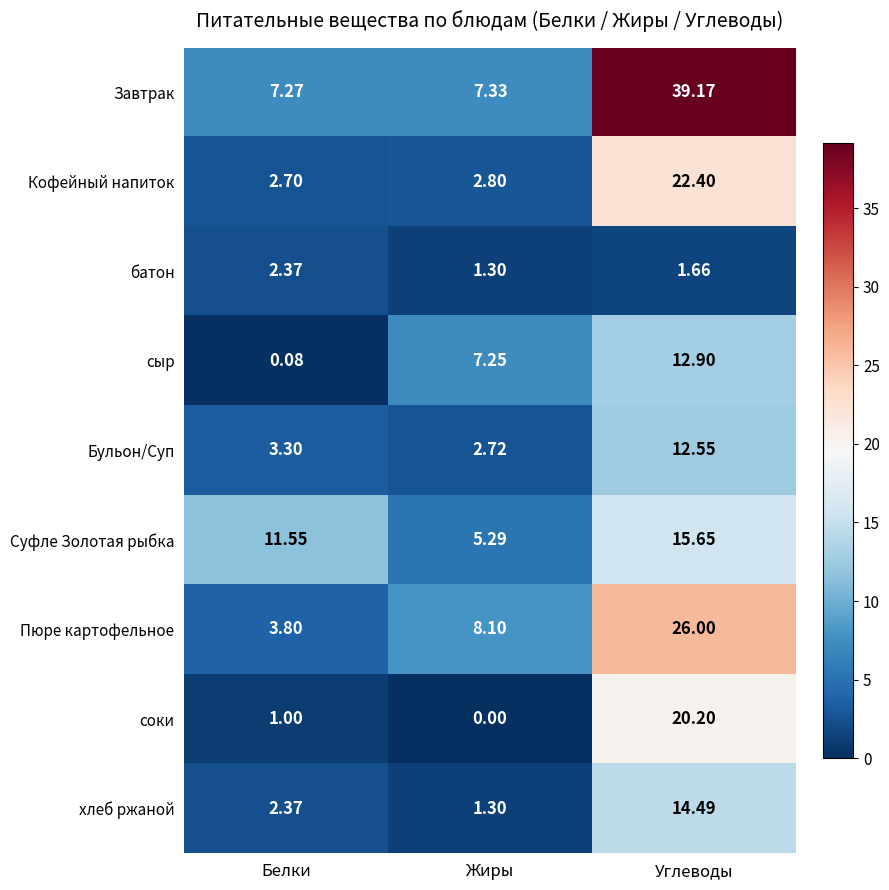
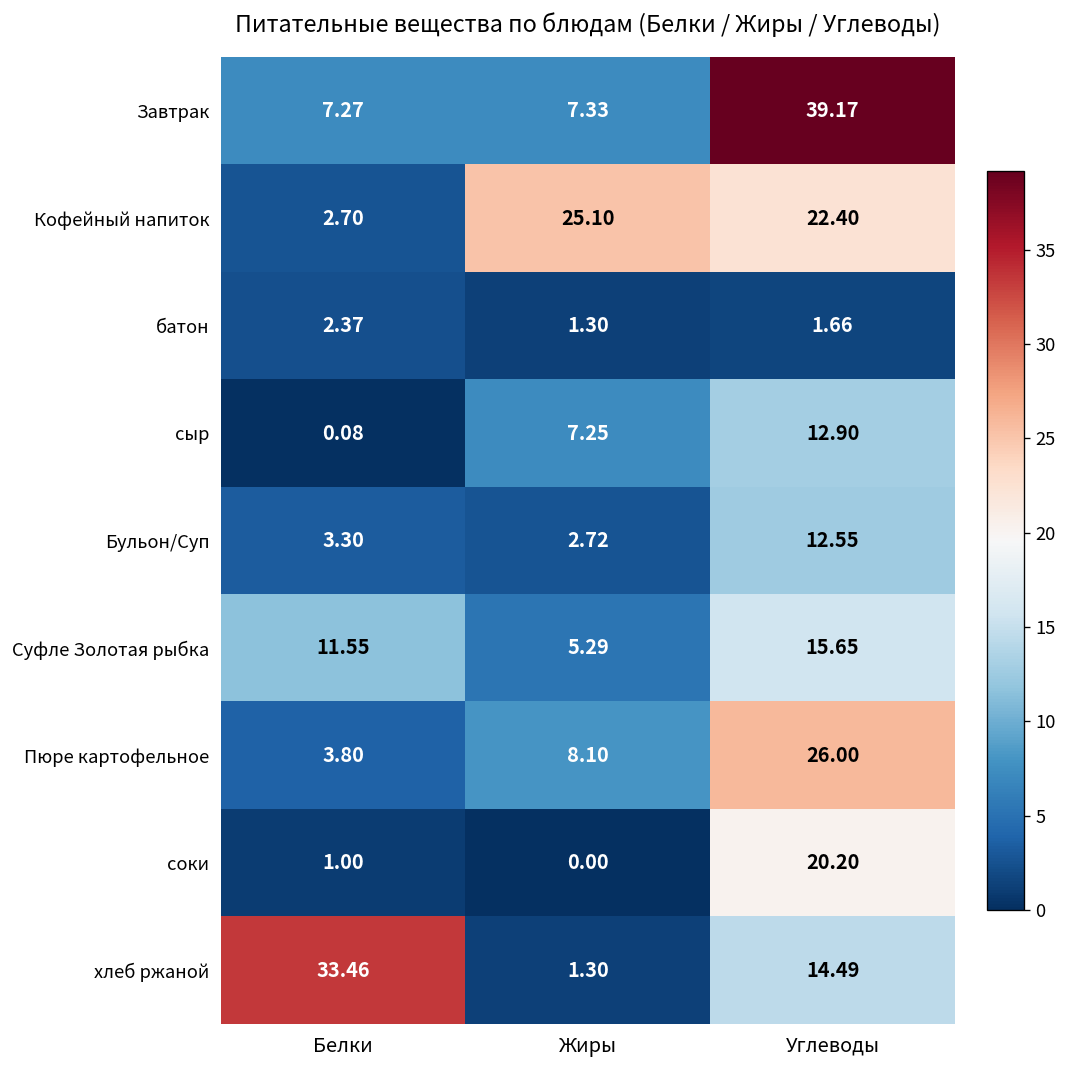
Кофейный напиток, Жиры: 2.80 -> 25.10
хлеб ржаной, Белки: 2.37 -> 33.46
